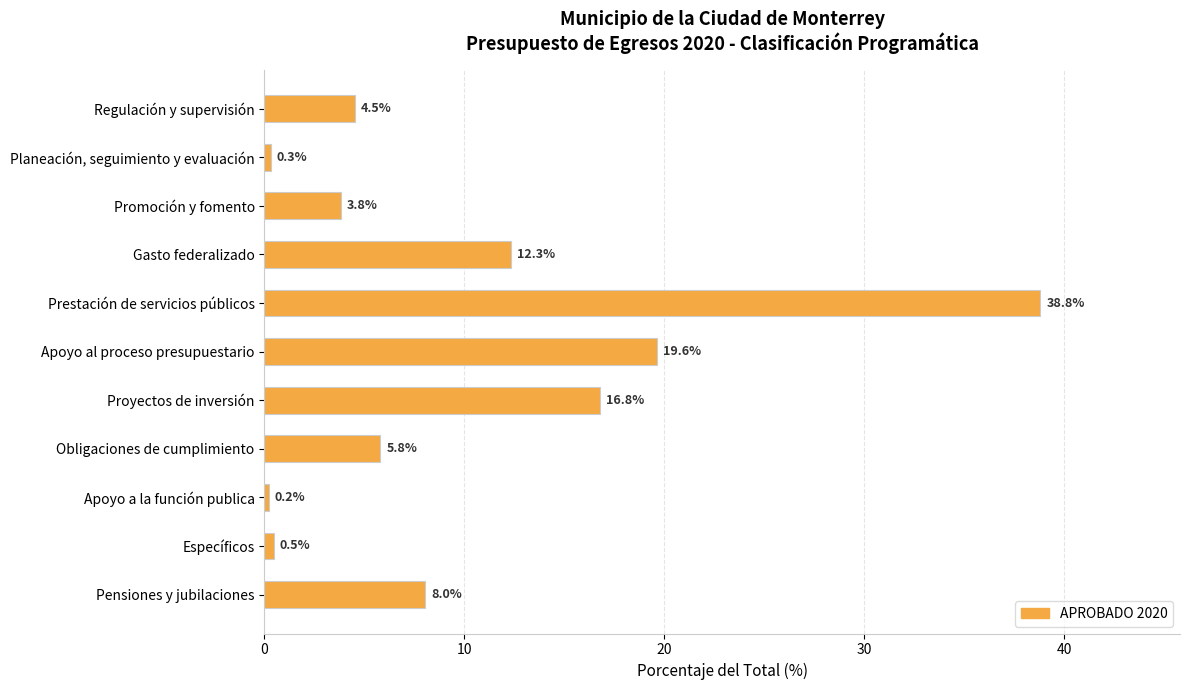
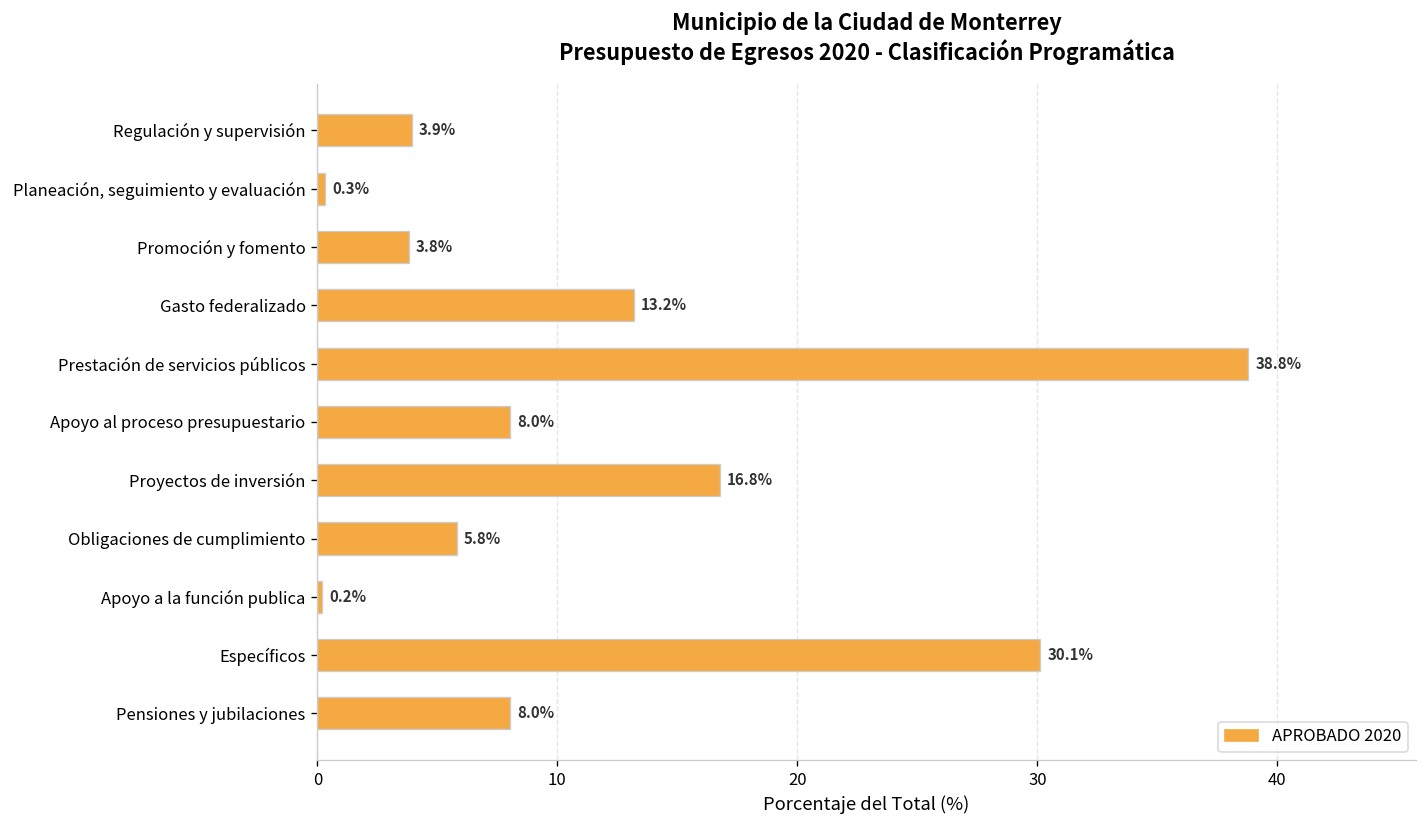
Regulación y supervisión: 4.5% -> 3.9%
Gasto federalizado: 12.3% -> 13.2%
Apoyo al proceso presupuestario: 19.6% -> 8.0%
Específicos: 0.5% -> 30.1%
